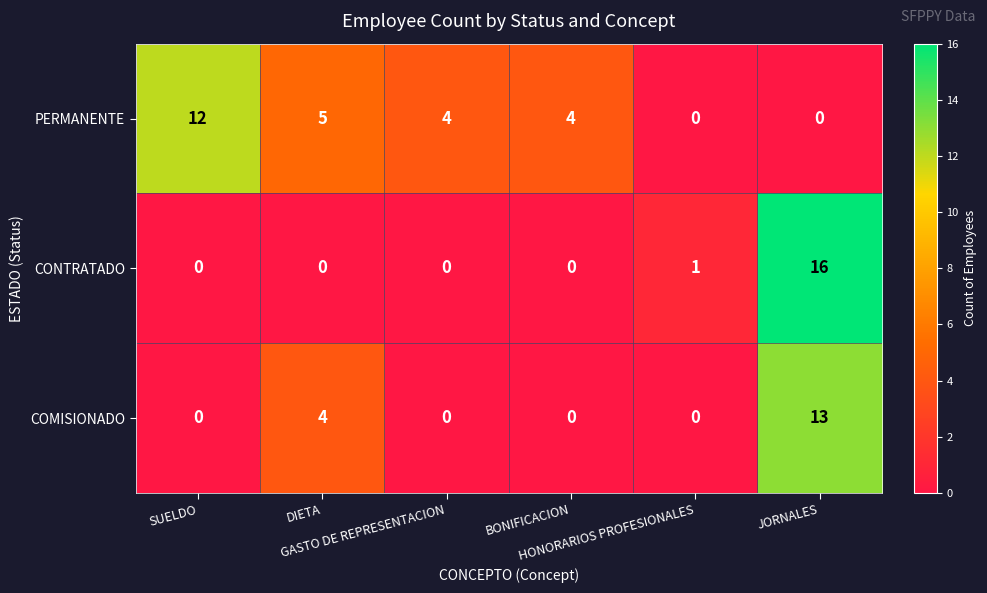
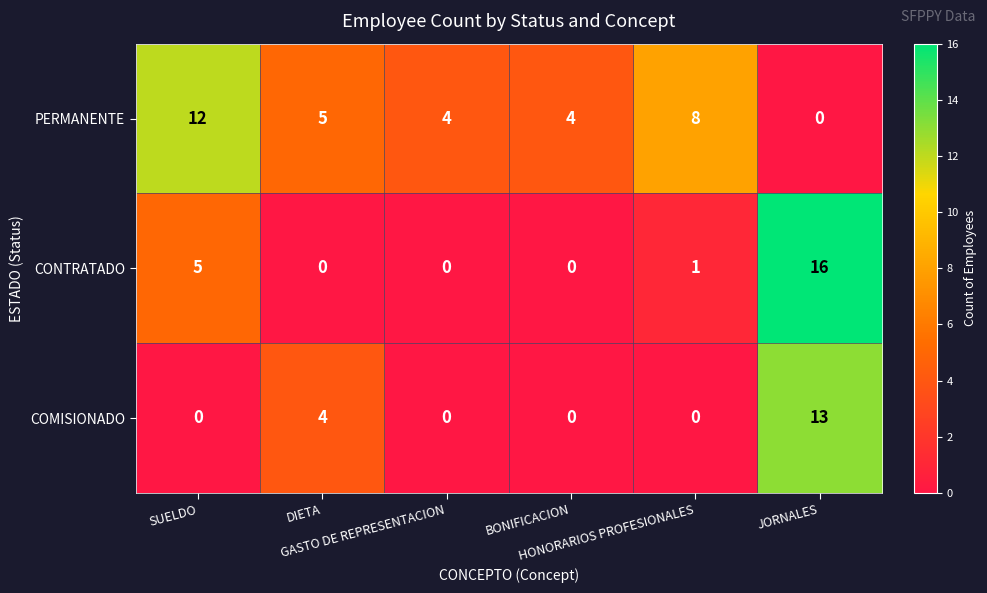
PERMANENTE, HONORARIOS PROFESIONALES: 0 -> 8
CONTRATADO, SUELDO: 0 -> 5
